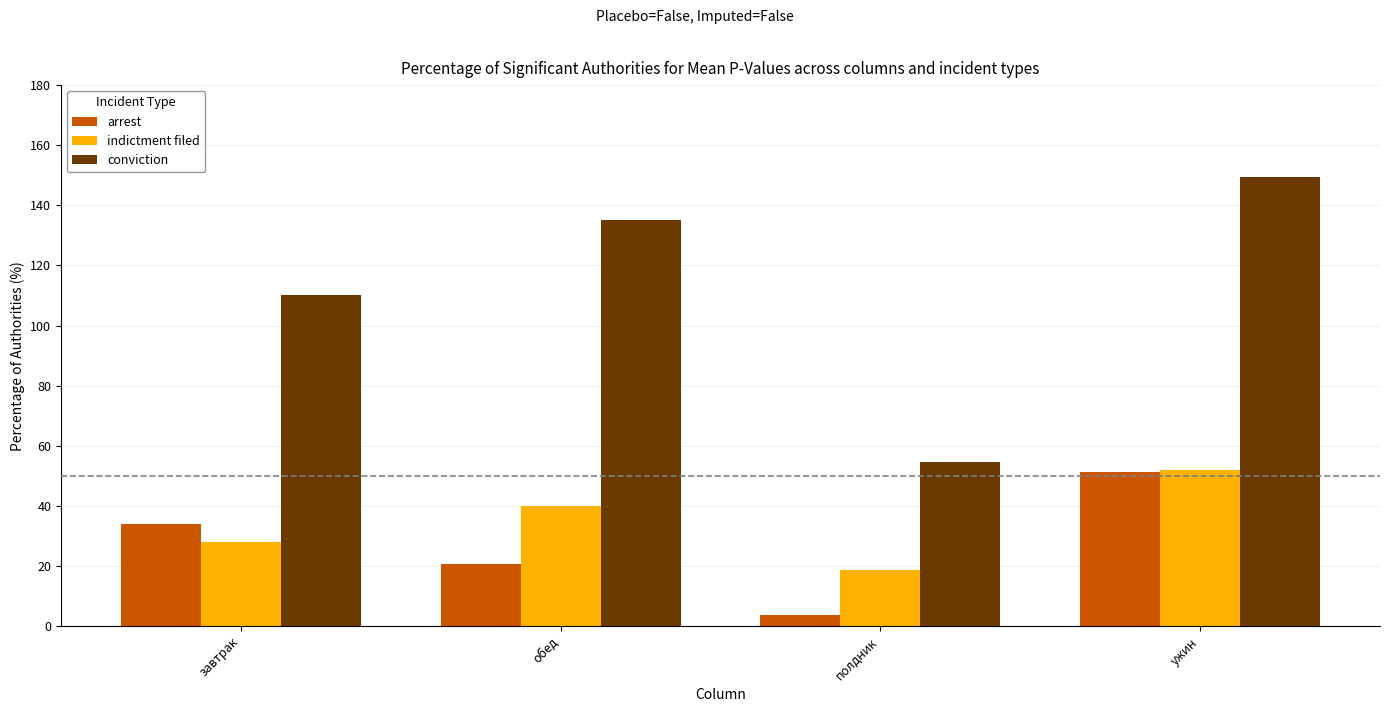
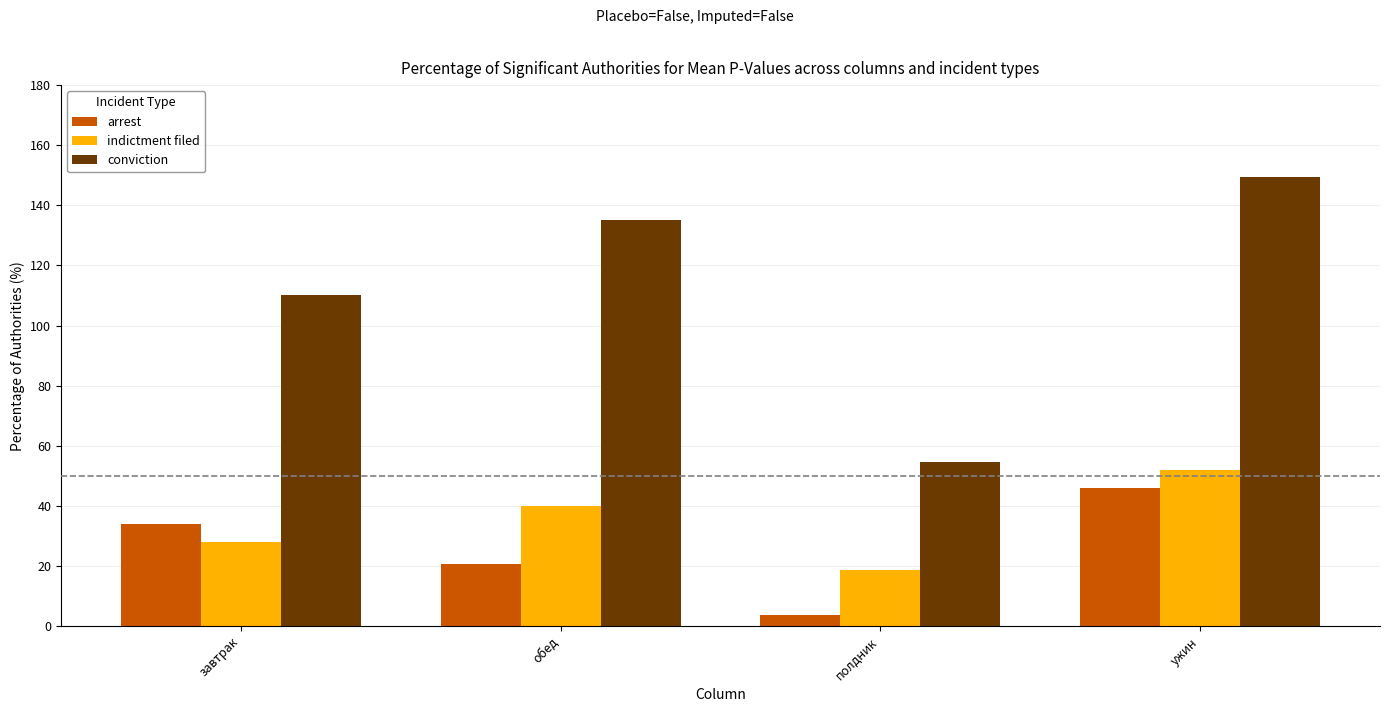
arrest, ужин: 51 -> 46
